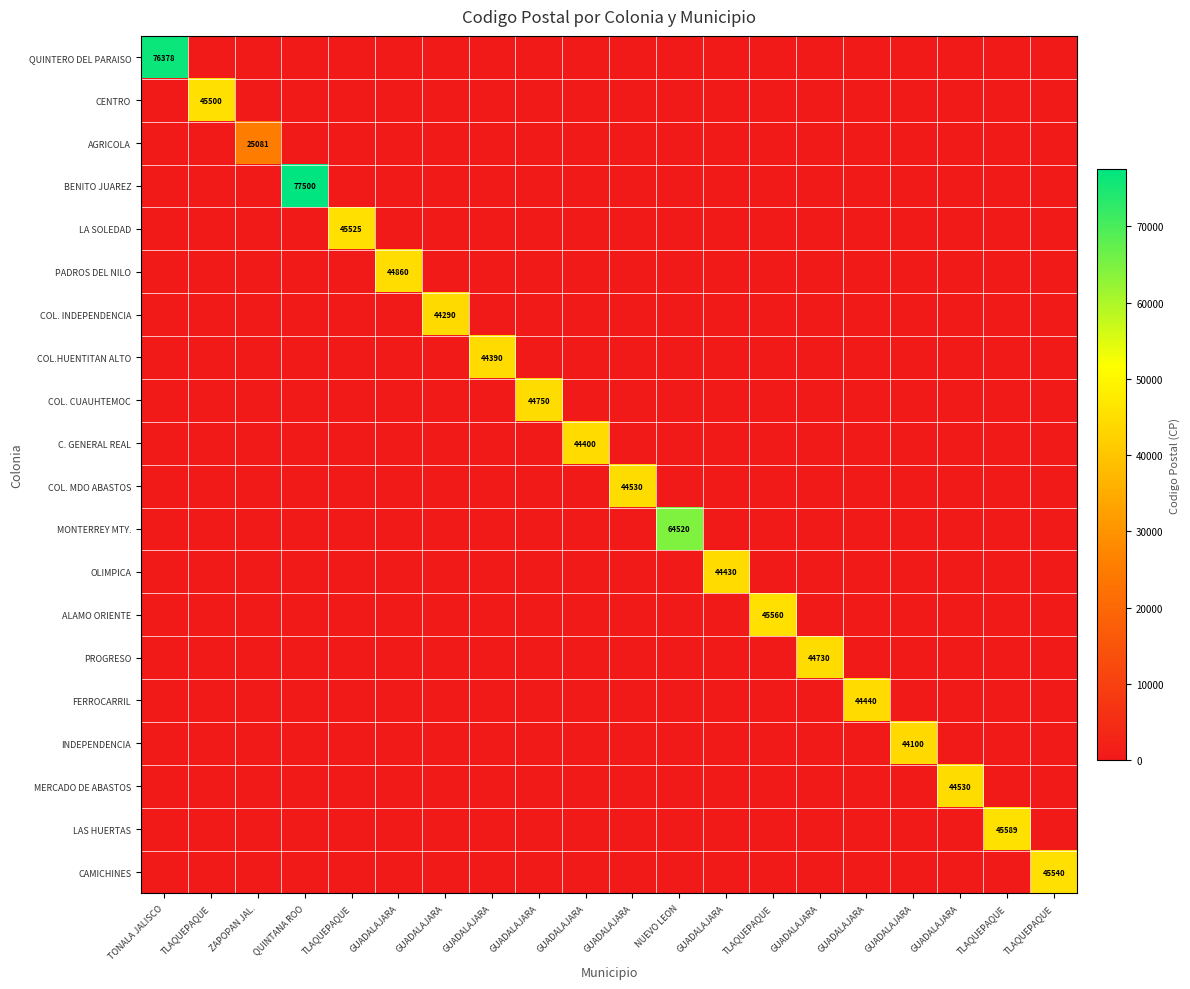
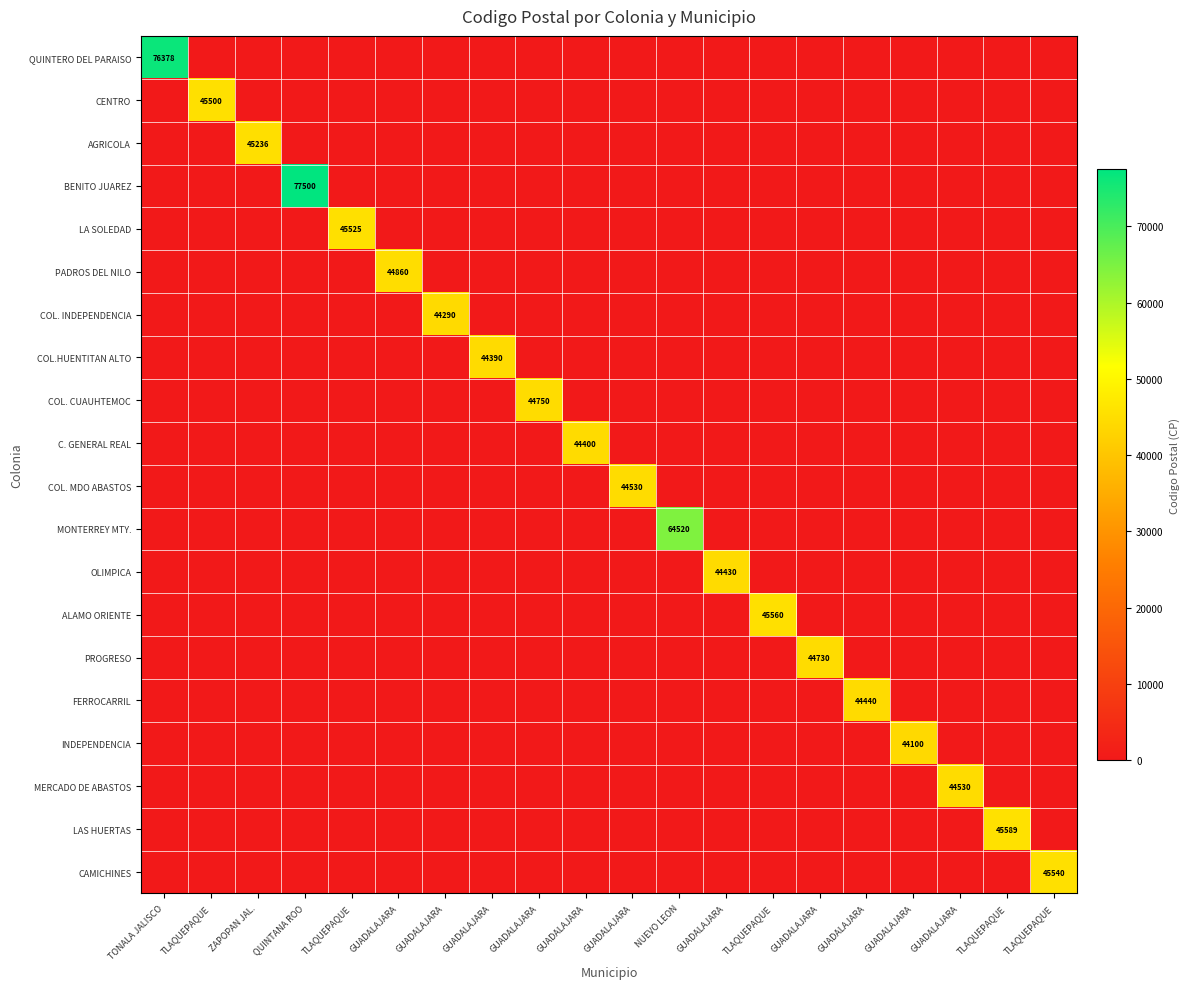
AGRICOLA, ZAPOPAN JAL.: 25081 -> 45236
